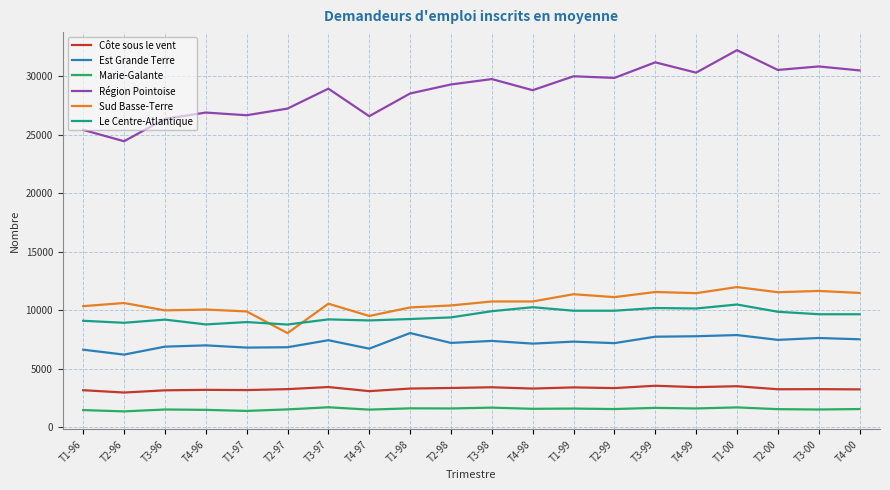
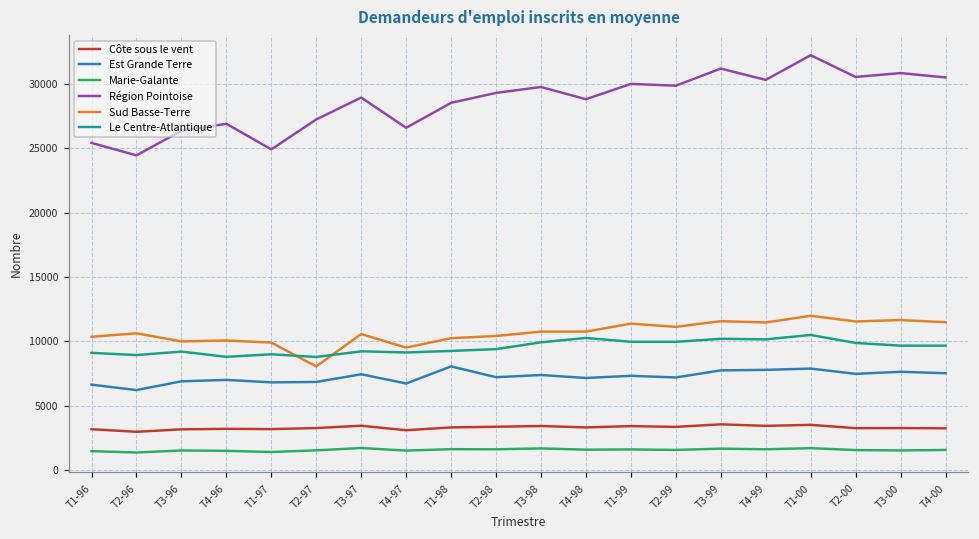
Région Pointoise, T1-97: 26700 -> 24900
